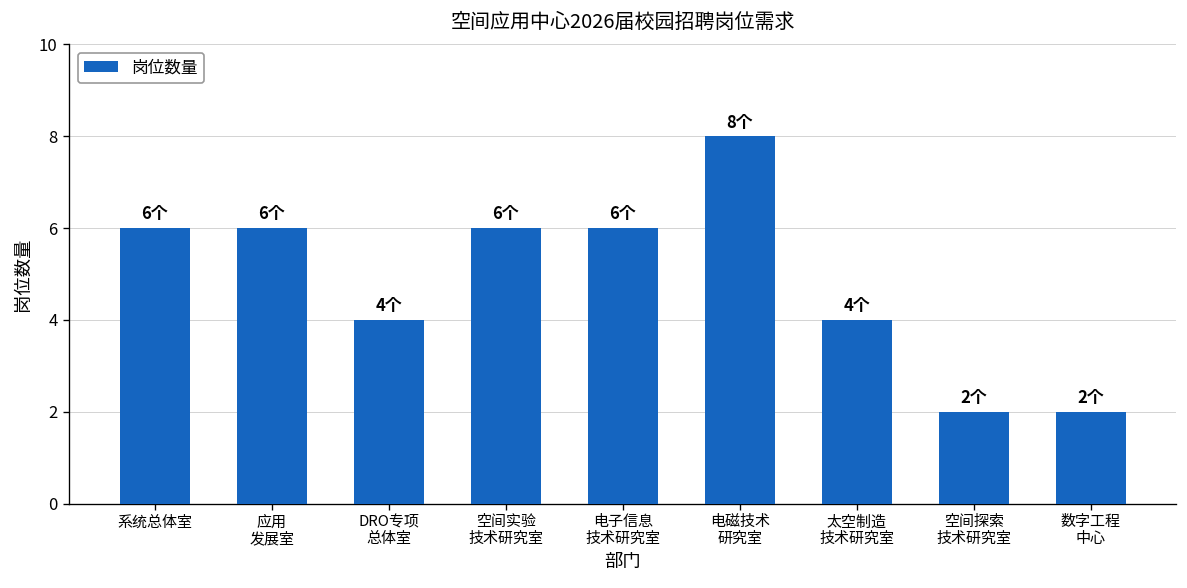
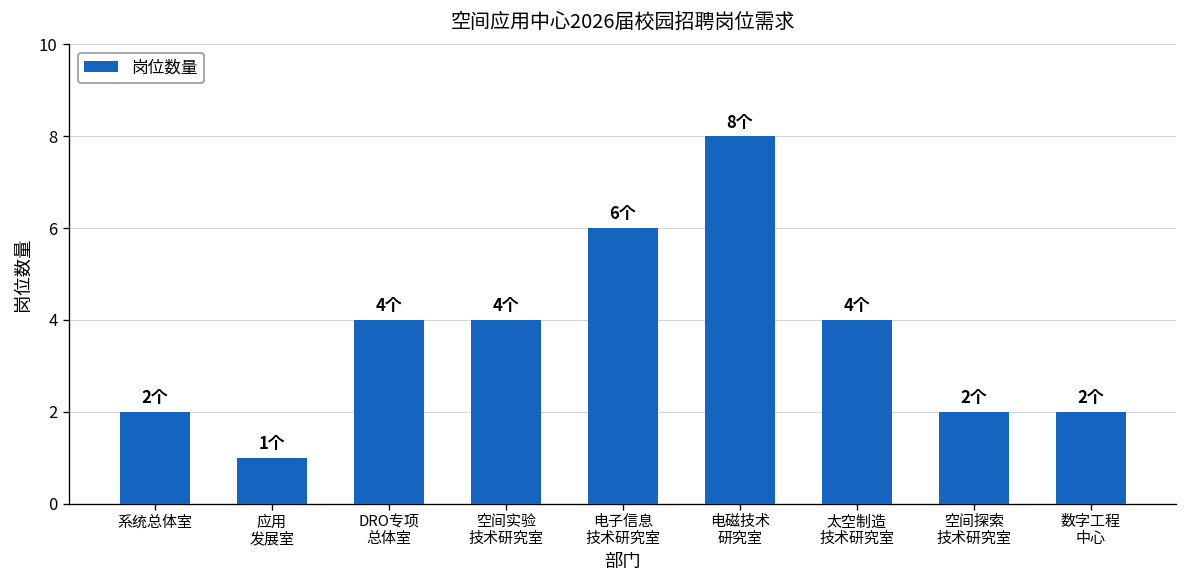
系统总体室: 6个 -> 2个
应用 发展室: 6个 -> 1个
空间实验 技术研究室: 6个 -> 4个
